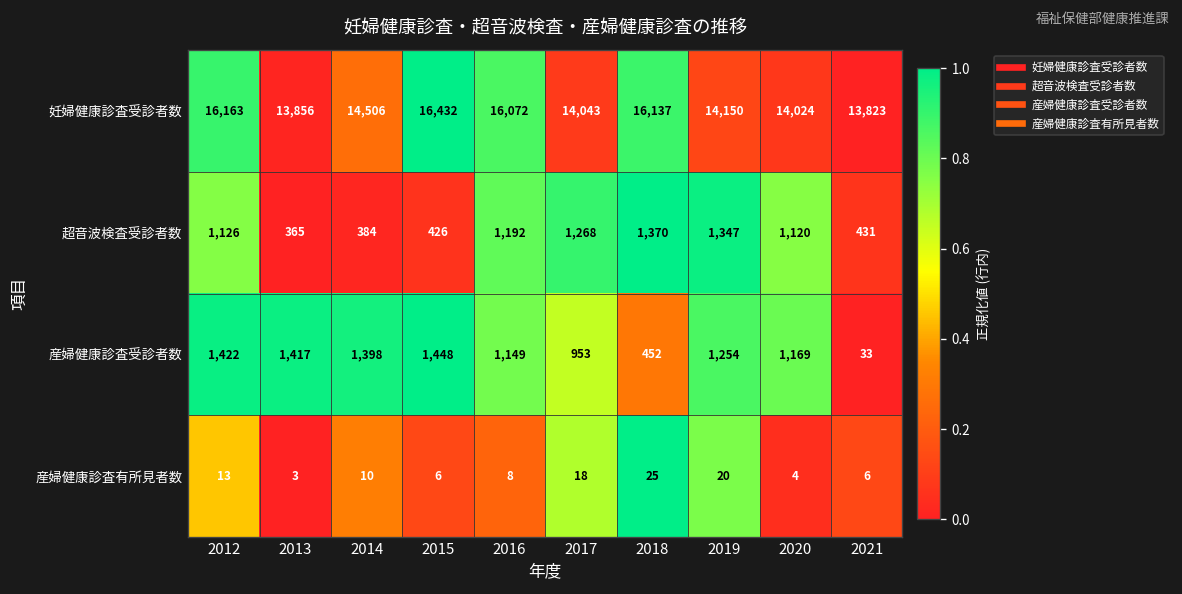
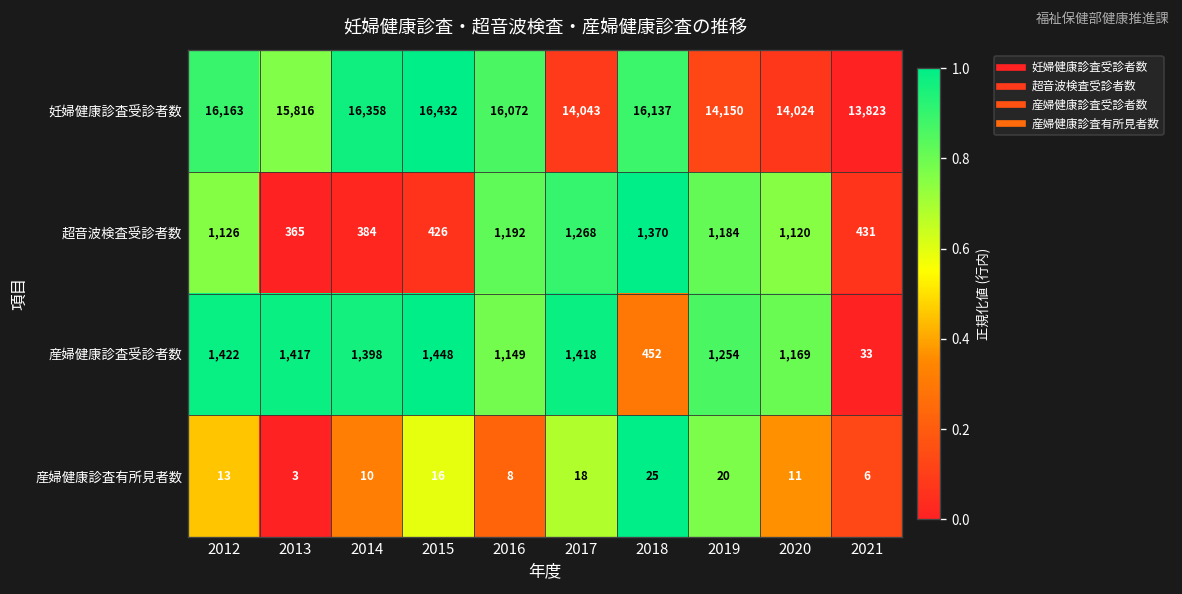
妊婦健康診査受診者数, 2013: 13,856 -> 15,816
妊婦健康診査受診者数, 2014: 14,506 -> 16,358
超音波検査受診者数, 2019: 1,347 -> 1,184
産婦健康診査受診者数, 2017: 953 -> 1,418
産婦健康診査有所見者数, 2015: 6 -> 16
産婦健康診査有所見者数, 2020: 4 -> 11
